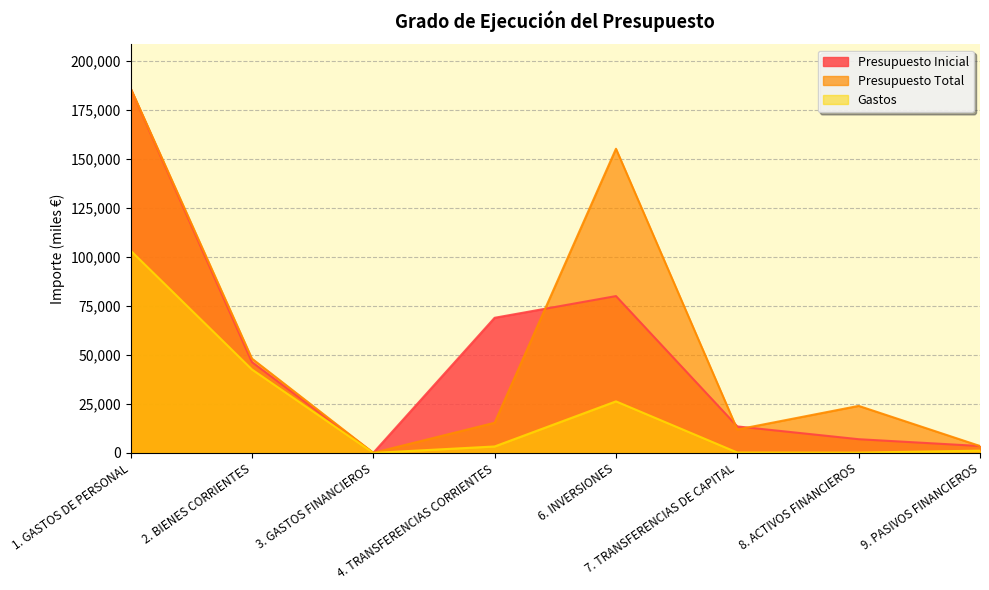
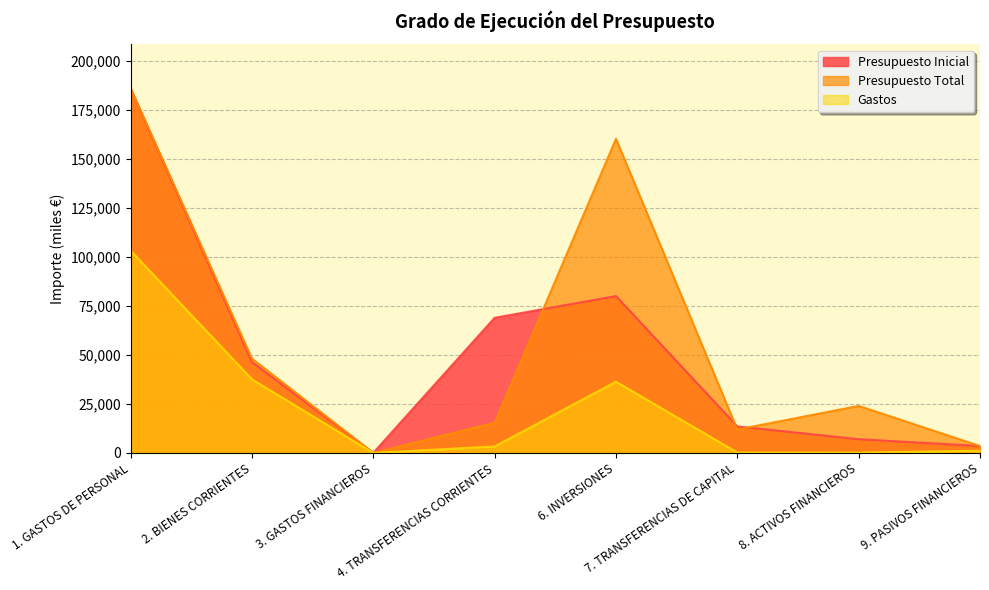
Gastos, 2. BIENES CORRIENTES: 43,000 -> 38,000
Presupuesto Total, 6. INVERSIONES: 155,000 -> 160,000
Gastos, 6. INVERSIONES: 26,000 -> 36,000
